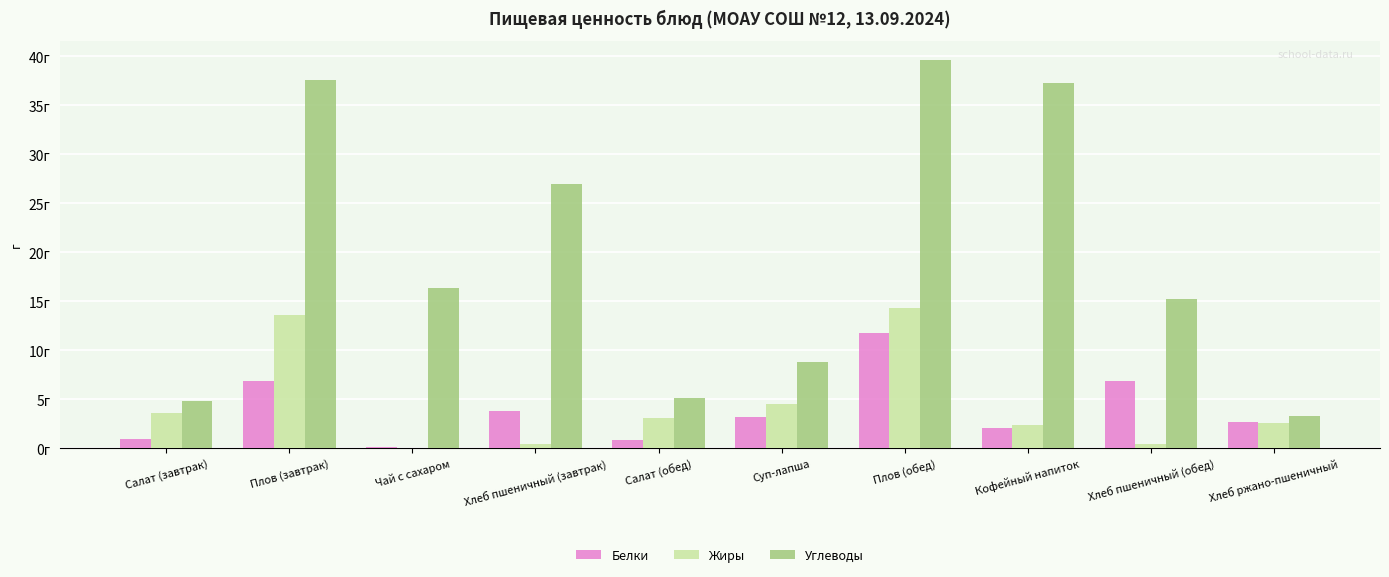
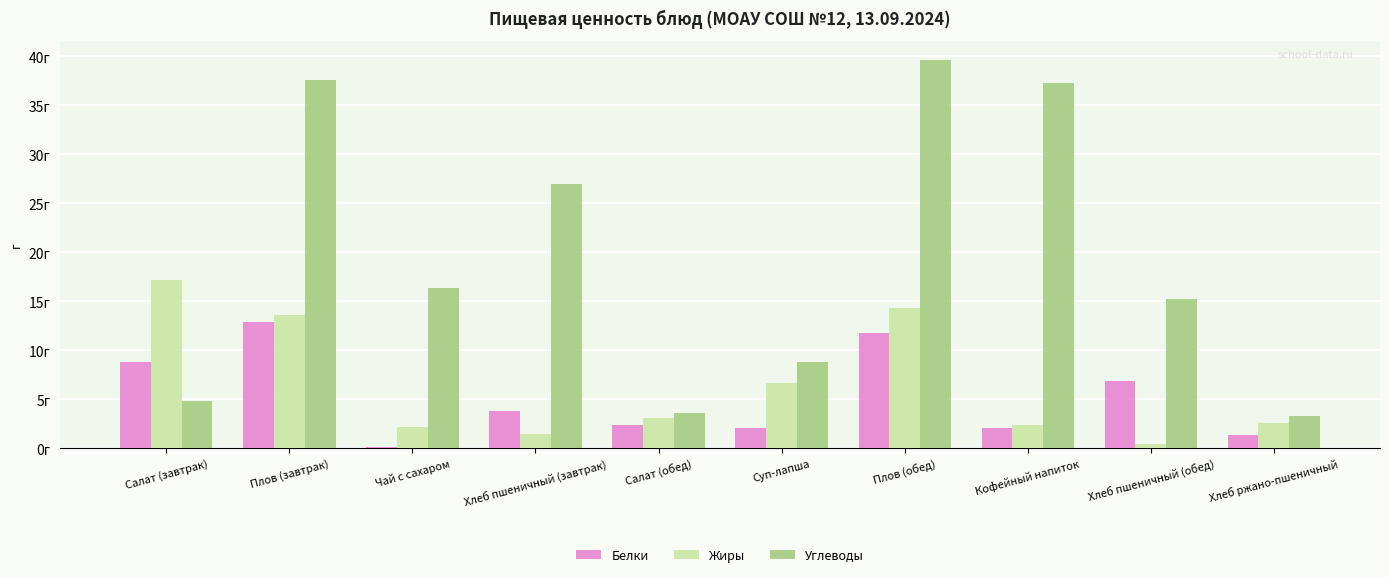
Белки, Салат (завтрак): 1г -> 9г
Жиры, Салат (завтрак): 4г -> 17г
Белки, Плов (завтрак): 7г -> 13г
Жиры, Чай с сахаром: 0г -> 2г
Жиры, Хлеб пшеничный (завтрак): 0г -> 1г
Белки, Салат (обед): 1г -> 2г
Углеводы, Салат (обед): 5г -> 4г
Белки, Суп-лапша: 3г -> 2г
Жиры, Суп-лапша: 4г -> 7г
Белки, Хлеб ржано-пшеничный: 3г -> 1г
